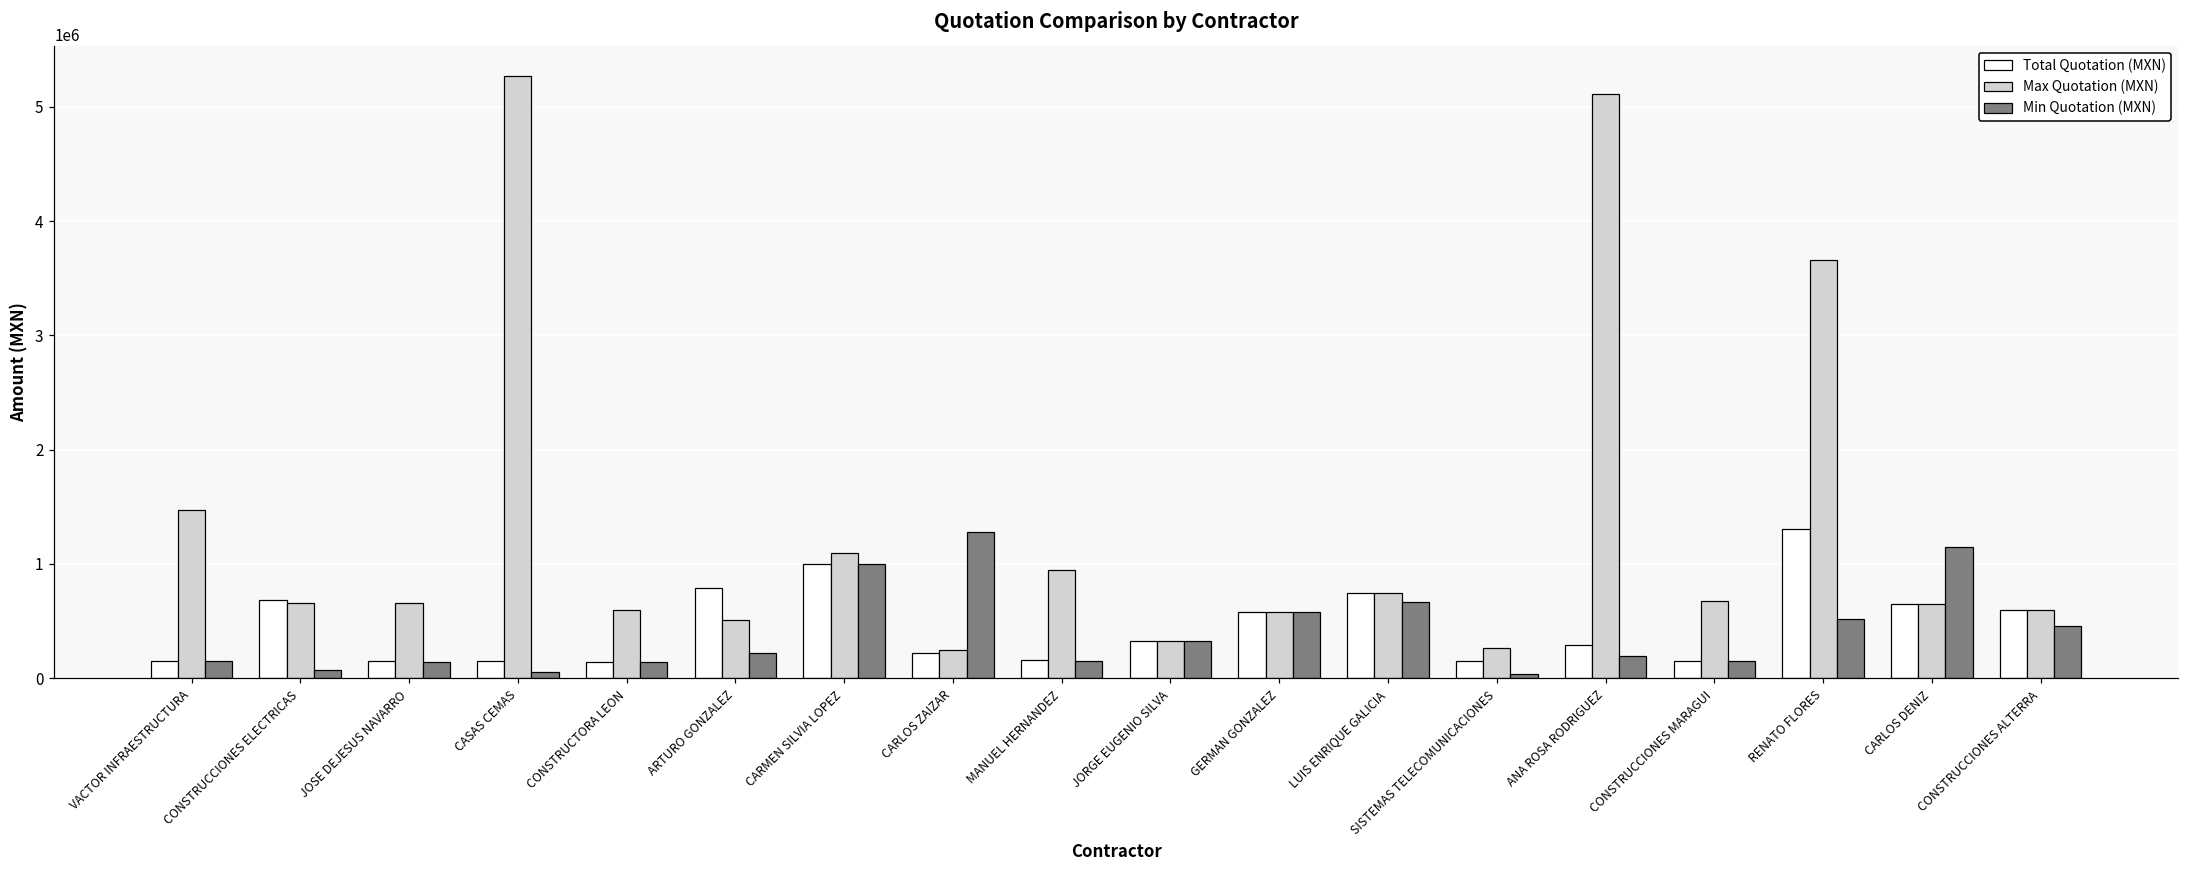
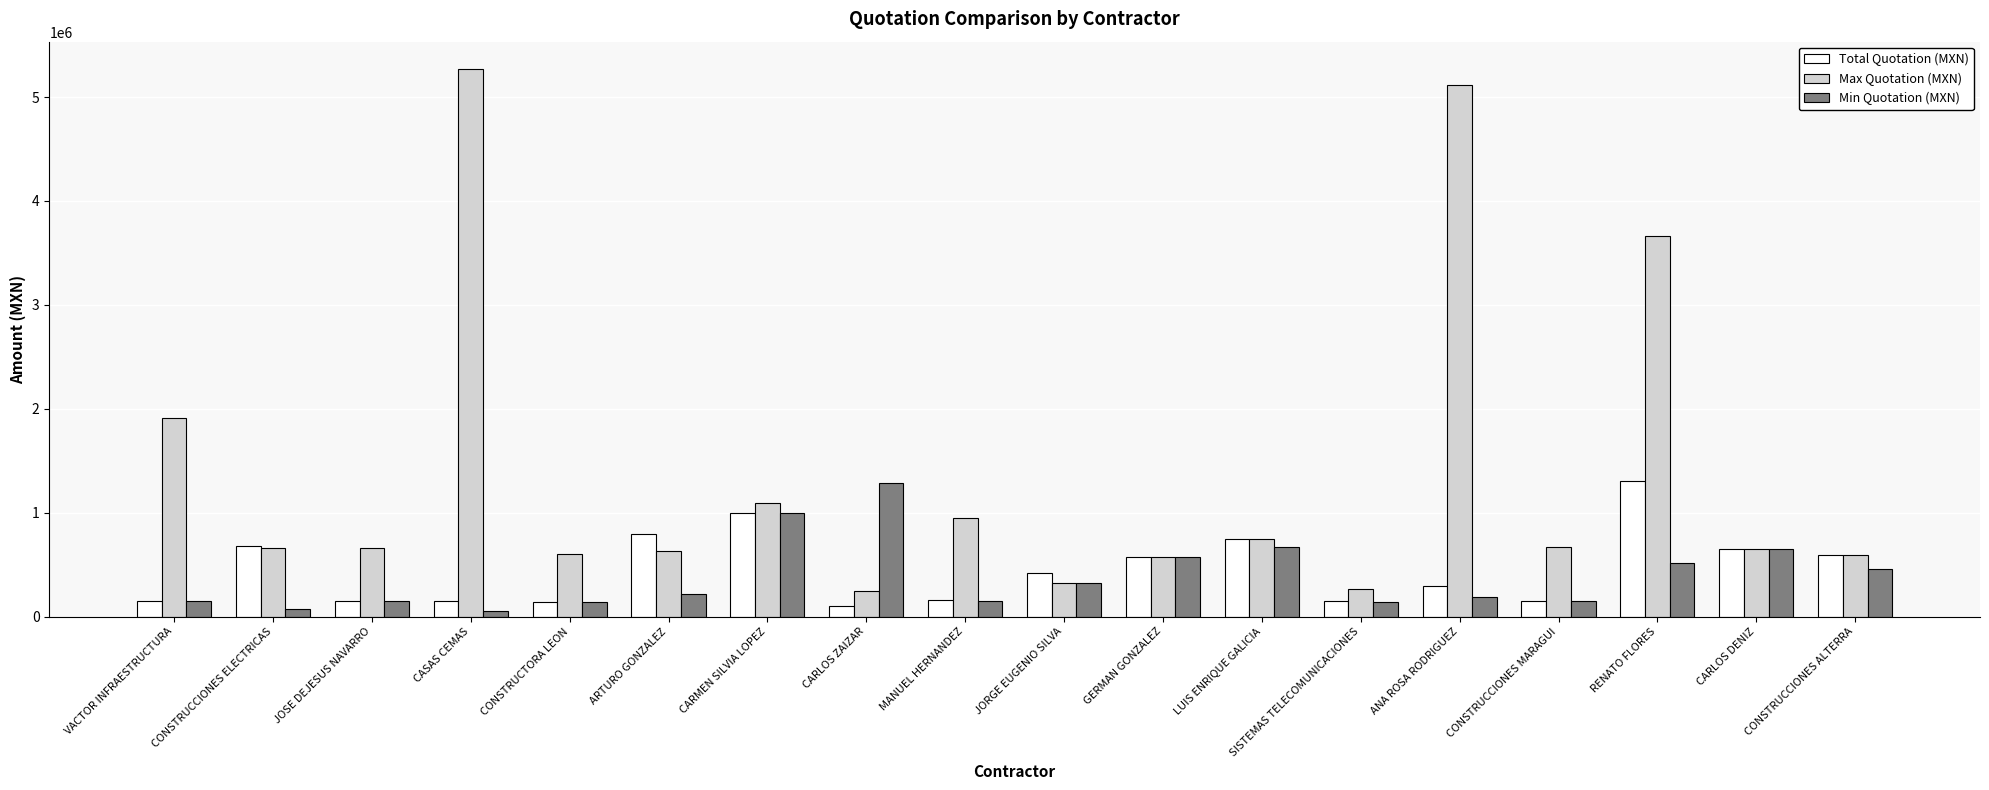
Max Quotation (MXN), VACTOR INFRAESTRUCTURA: 1470000 -> 1910000
Max Quotation (MXN), ARTURO GONZALEZ: 510000 -> 630000
Total Quotation (MXN), CARLOS ZAIZAR: 220000 -> 110000
Total Quotation (MXN), JORGE EUGENIO SILVA: 320000 -> 420000
Min Quotation (MXN), SISTEMAS TELECOMUNICACIONES: 40000 -> 140000
Min Quotation (MXN), CARLOS DENIZ: 1150000 -> 650000
